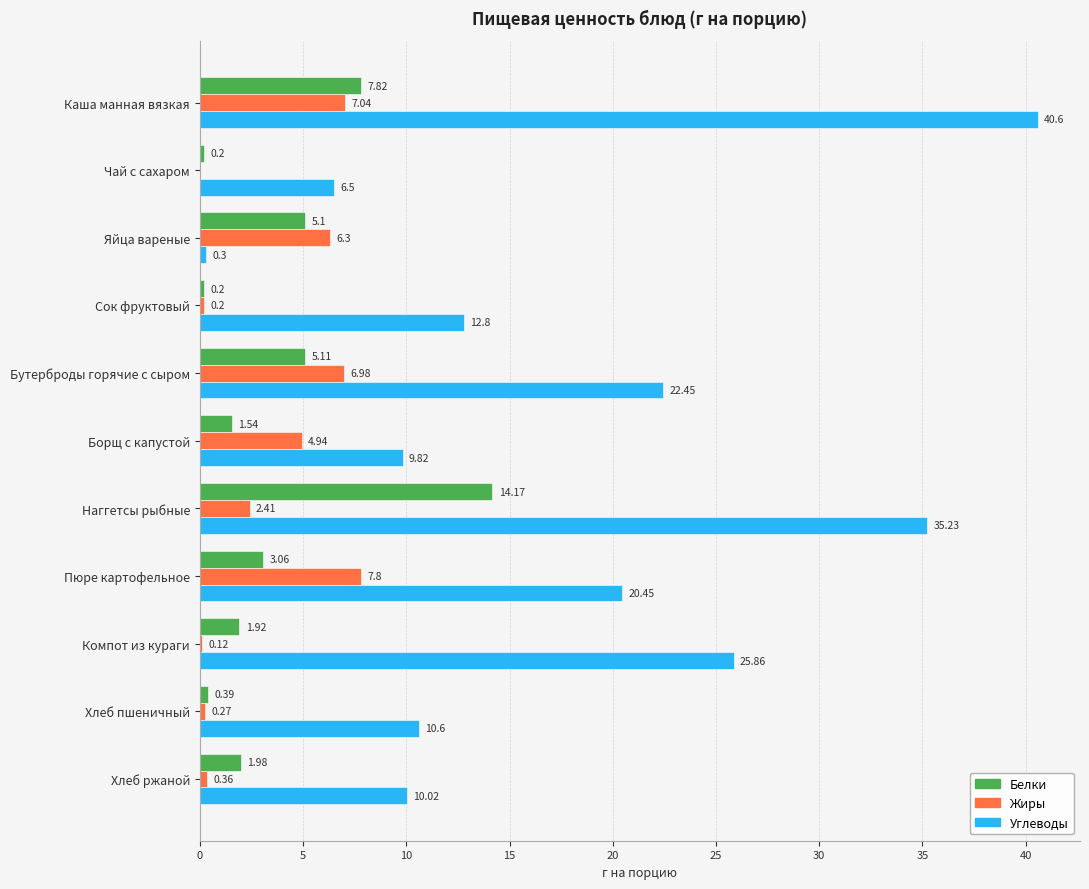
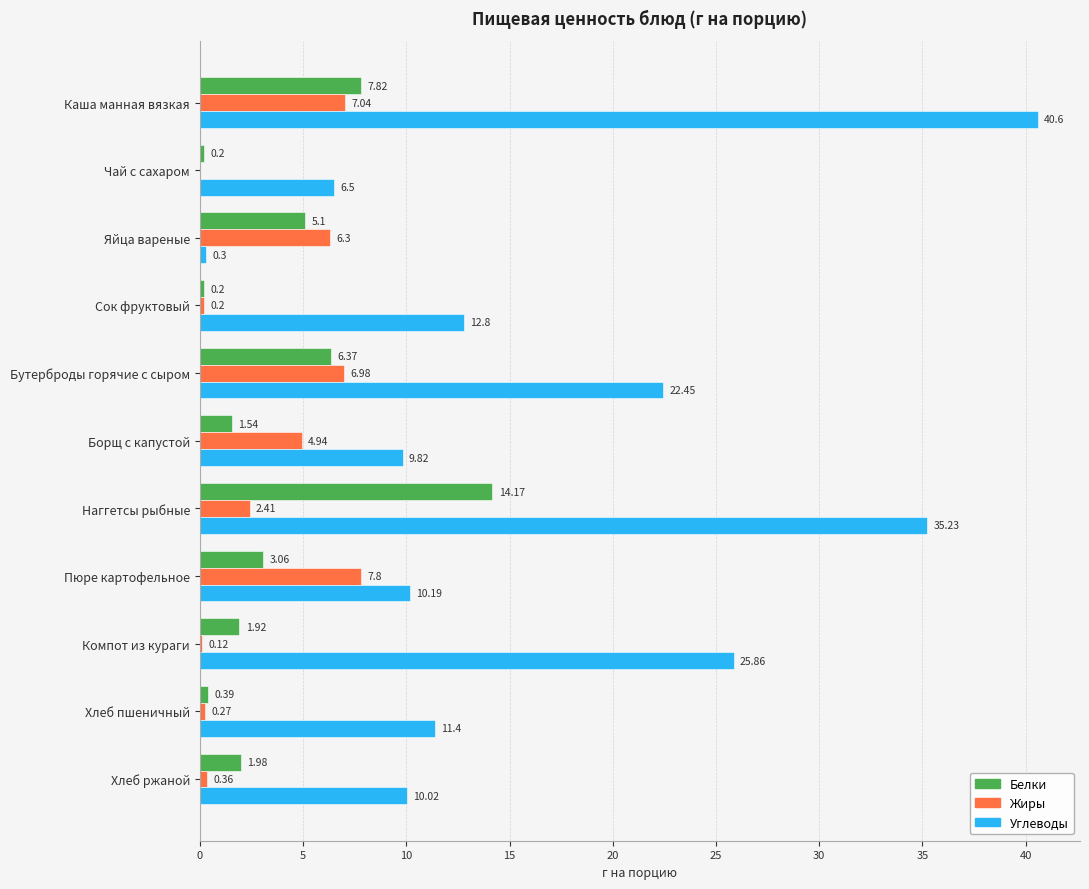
Белки, Бутерброды горячие с сыром: 5.11 -> 6.37
Углеводы, Пюре картофельное: 20.45 -> 10.19
Углеводы, Хлеб пшеничный: 10.6 -> 11.4
